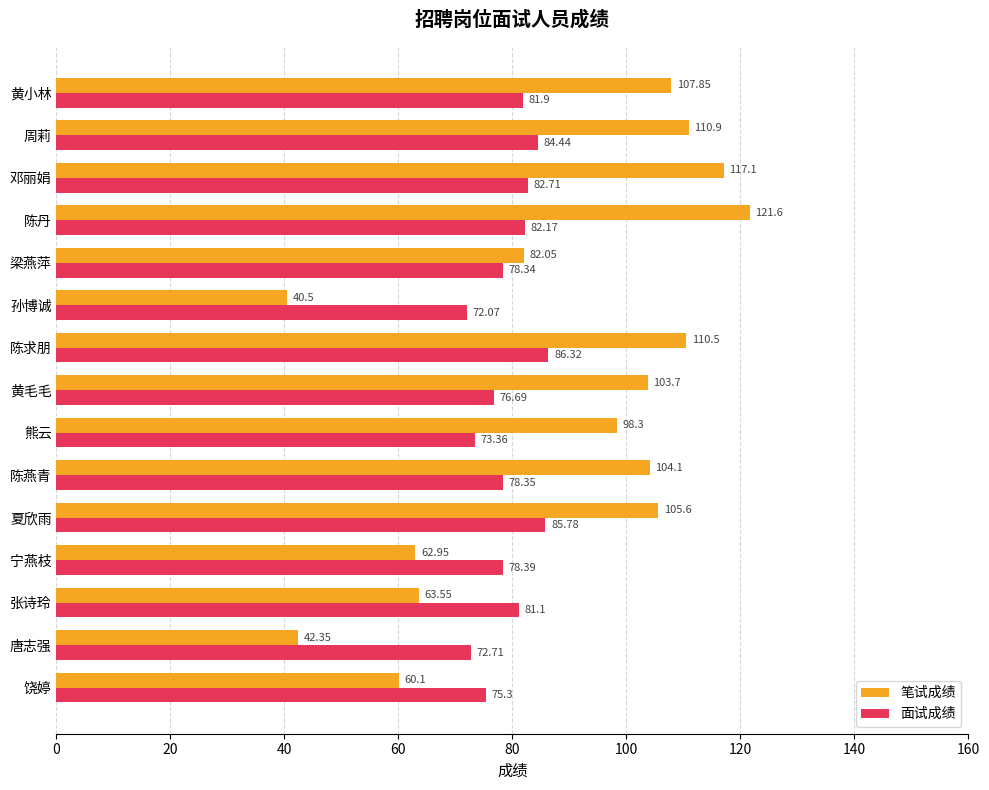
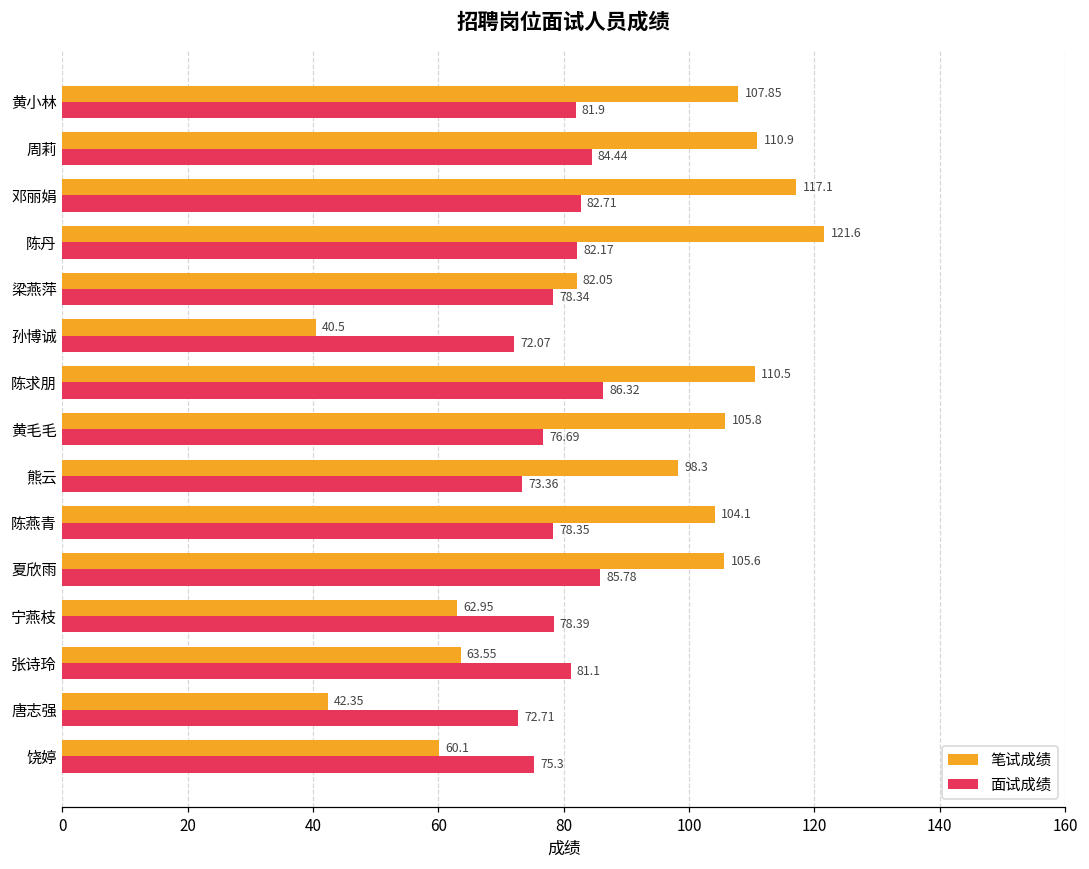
笔试成绩, 黄毛毛: 103.7 -> 105.8
